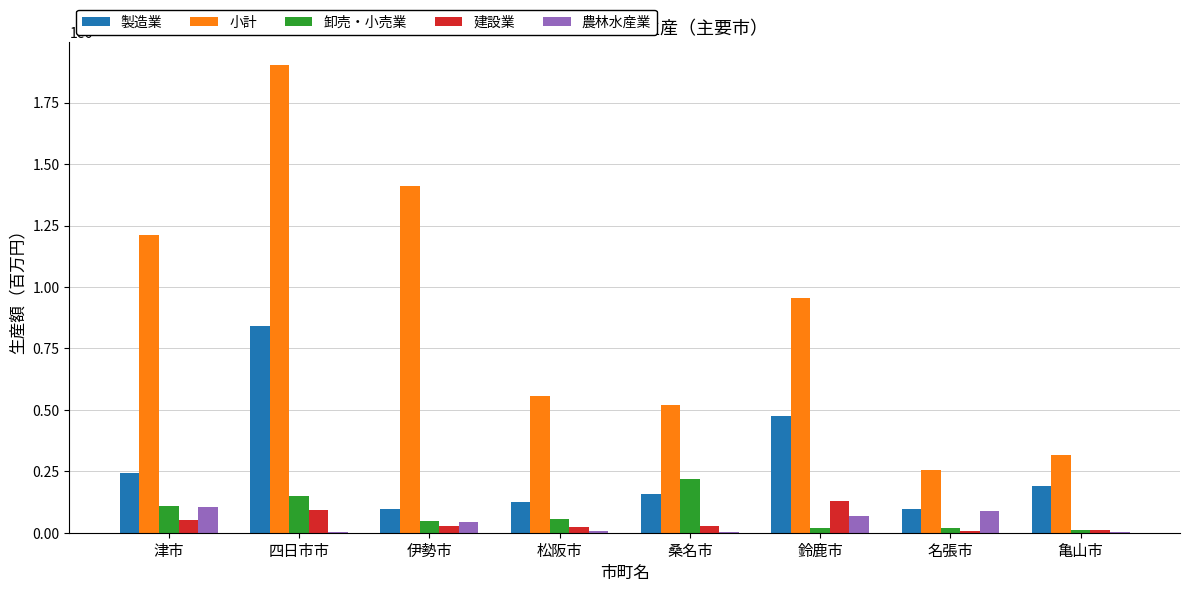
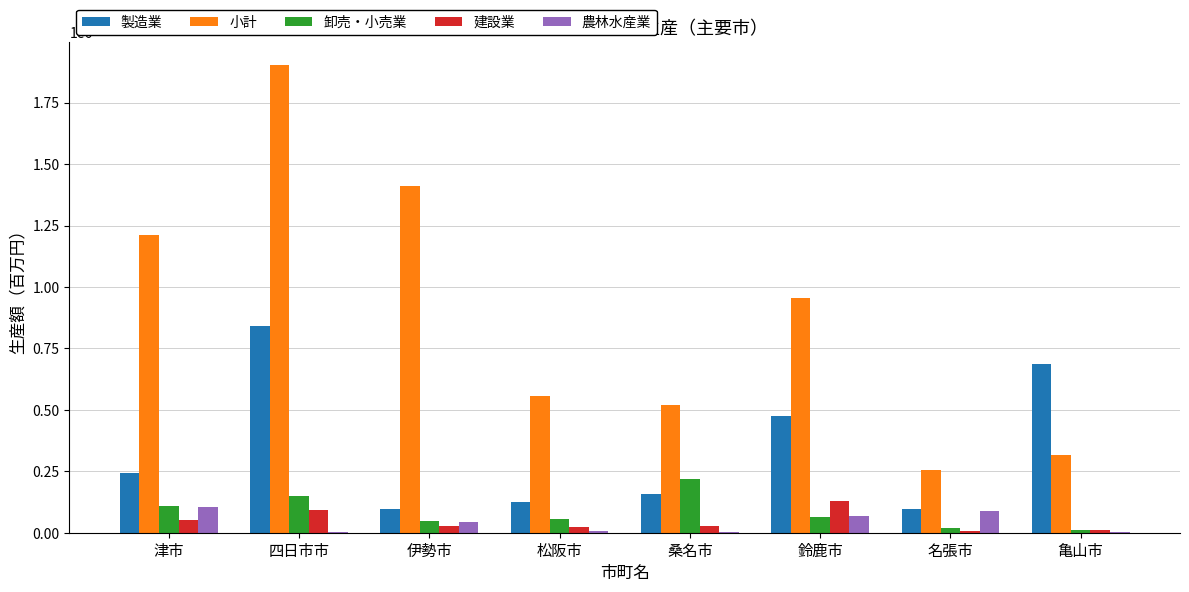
卸売・小売業, 鈴鹿市: 20000 -> 60000
製造業, 亀山市: 190000 -> 680000
